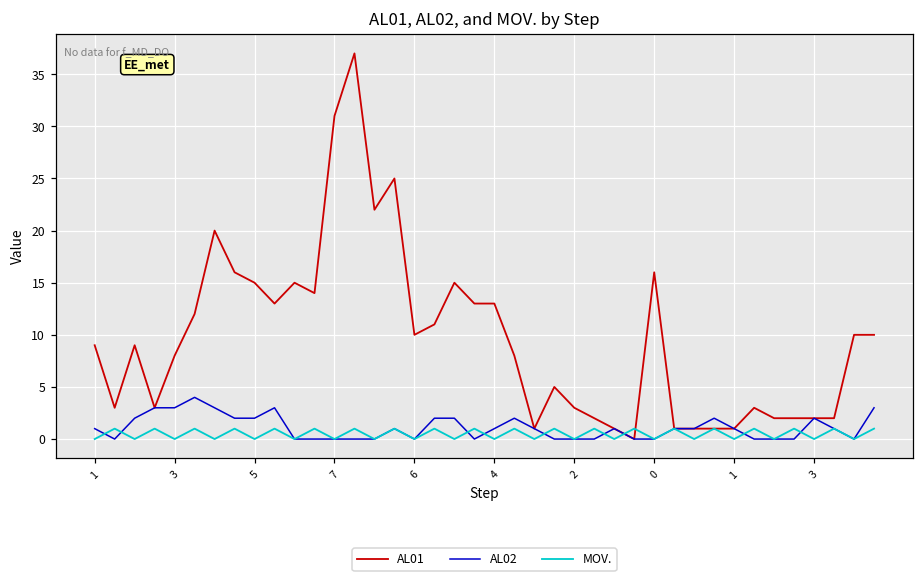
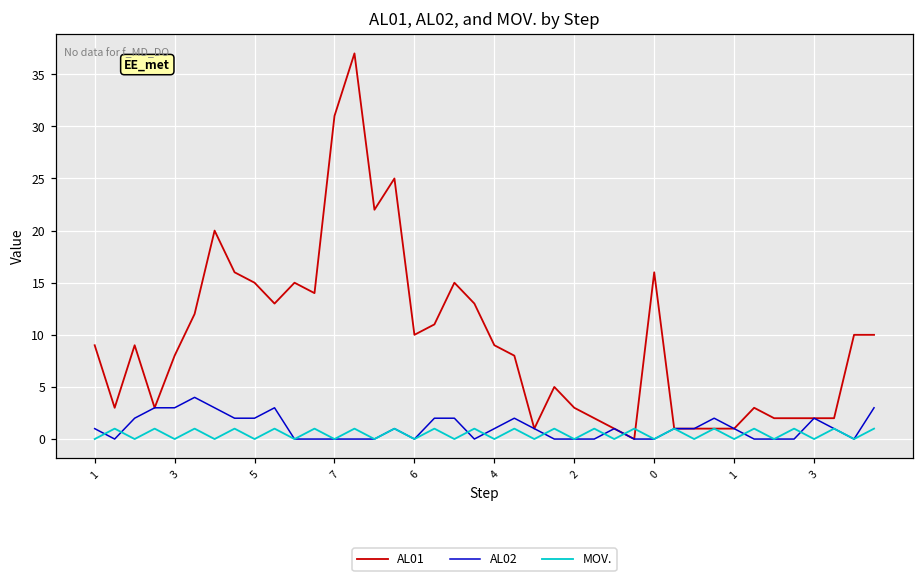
AL01, 4: 13 -> 9
